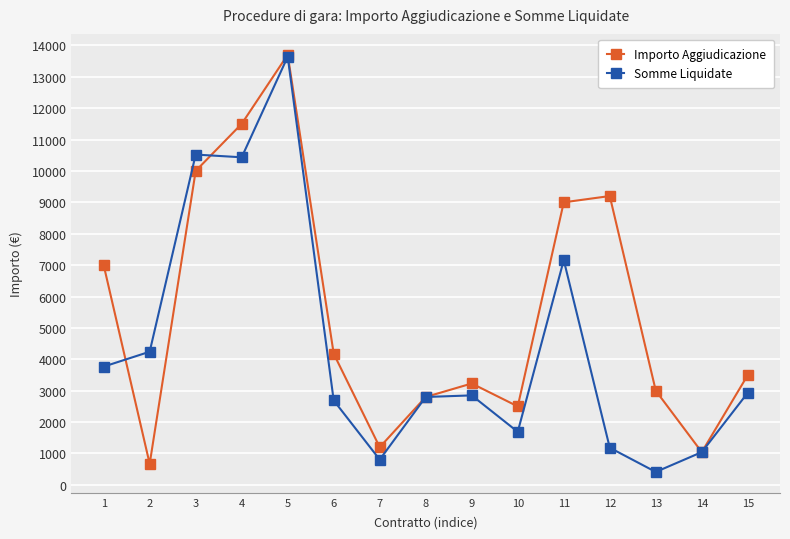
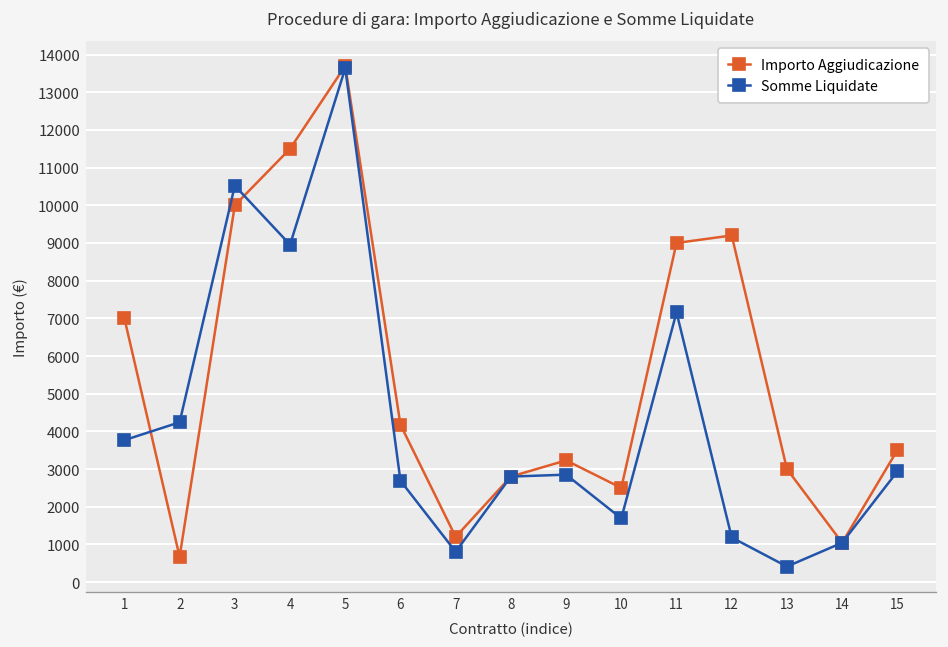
Somme Liquidate, 4: 10400 -> 9000
